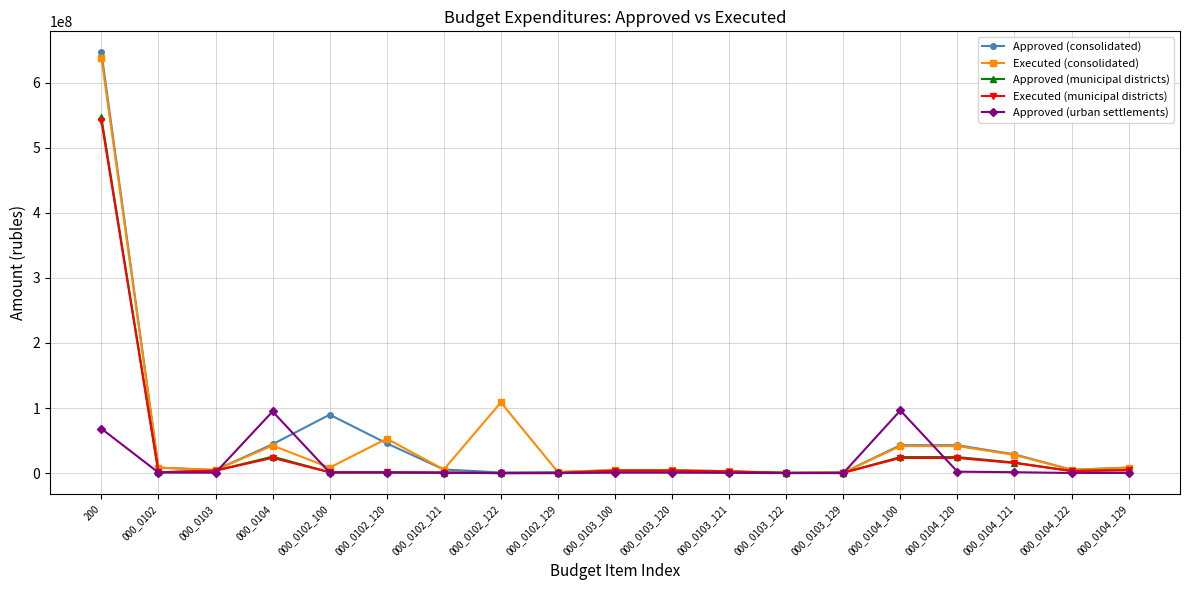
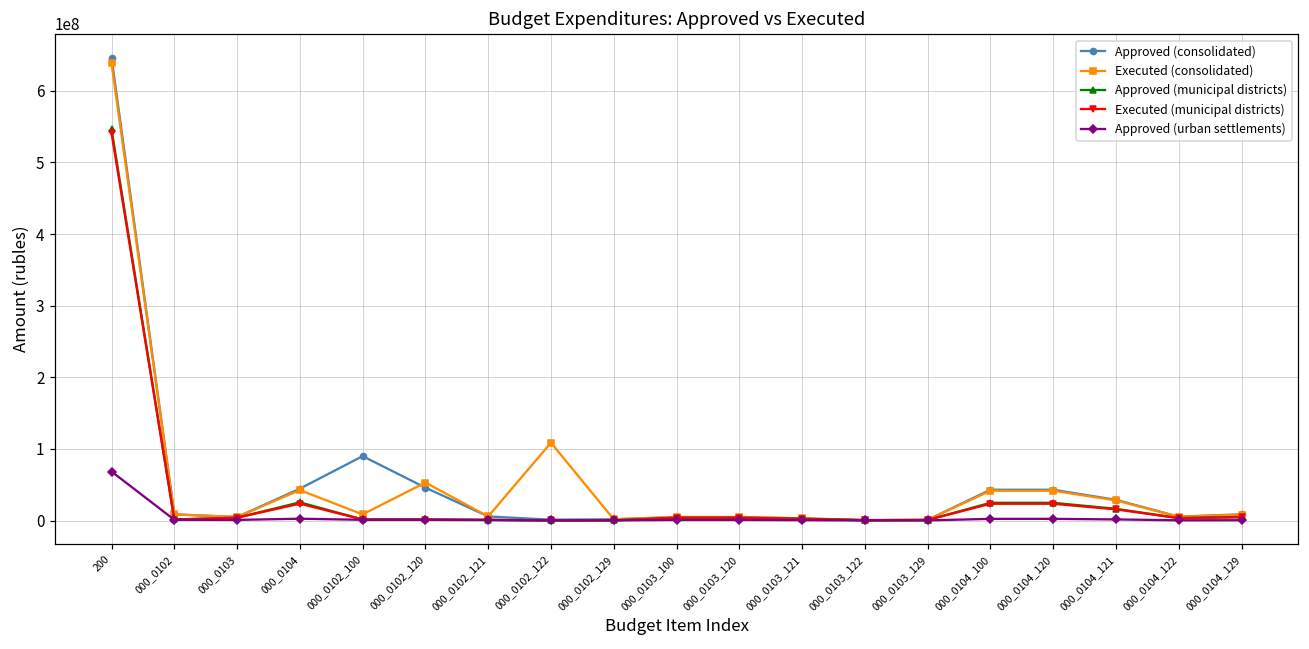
Approved (urban settlements), 000_0104: 90000000 -> 0
Approved (urban settlements), 000_0104_100: 100000000 -> 0
